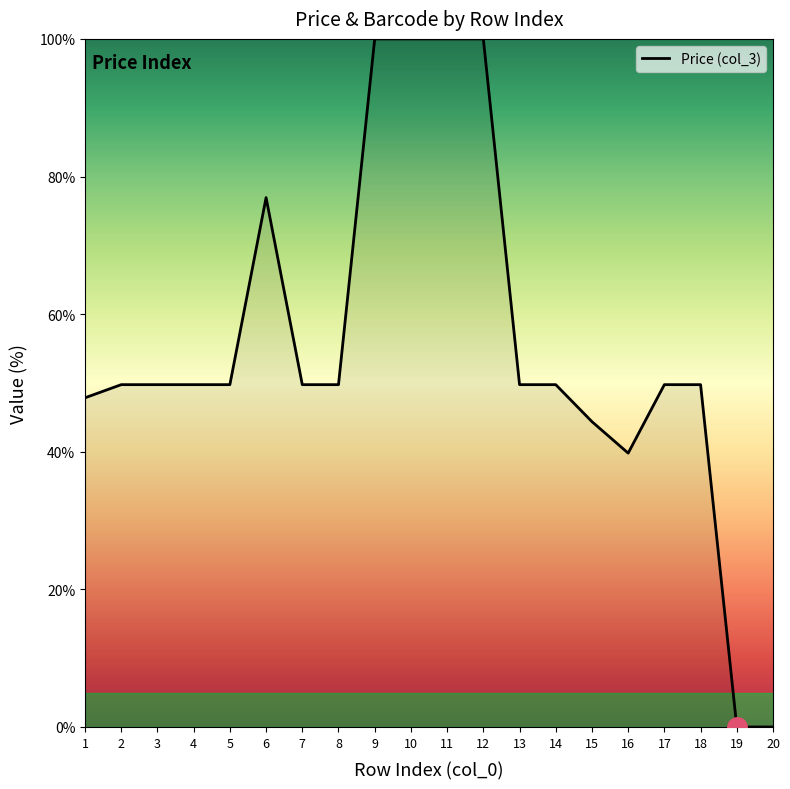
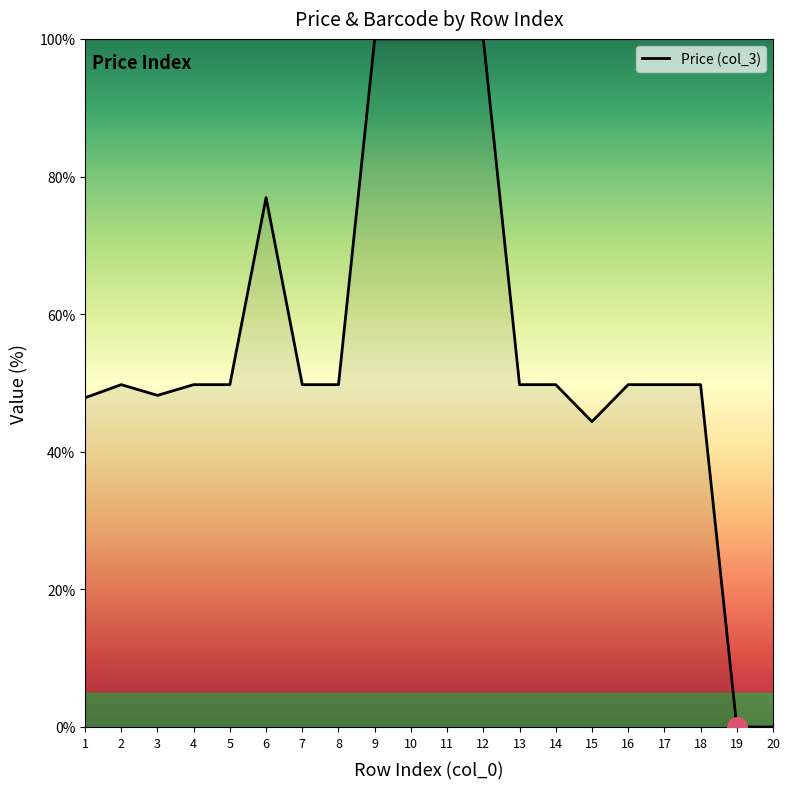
Price (col_3), 3: 50% -> 48%
Price (col_3), 16: 40% -> 50%
